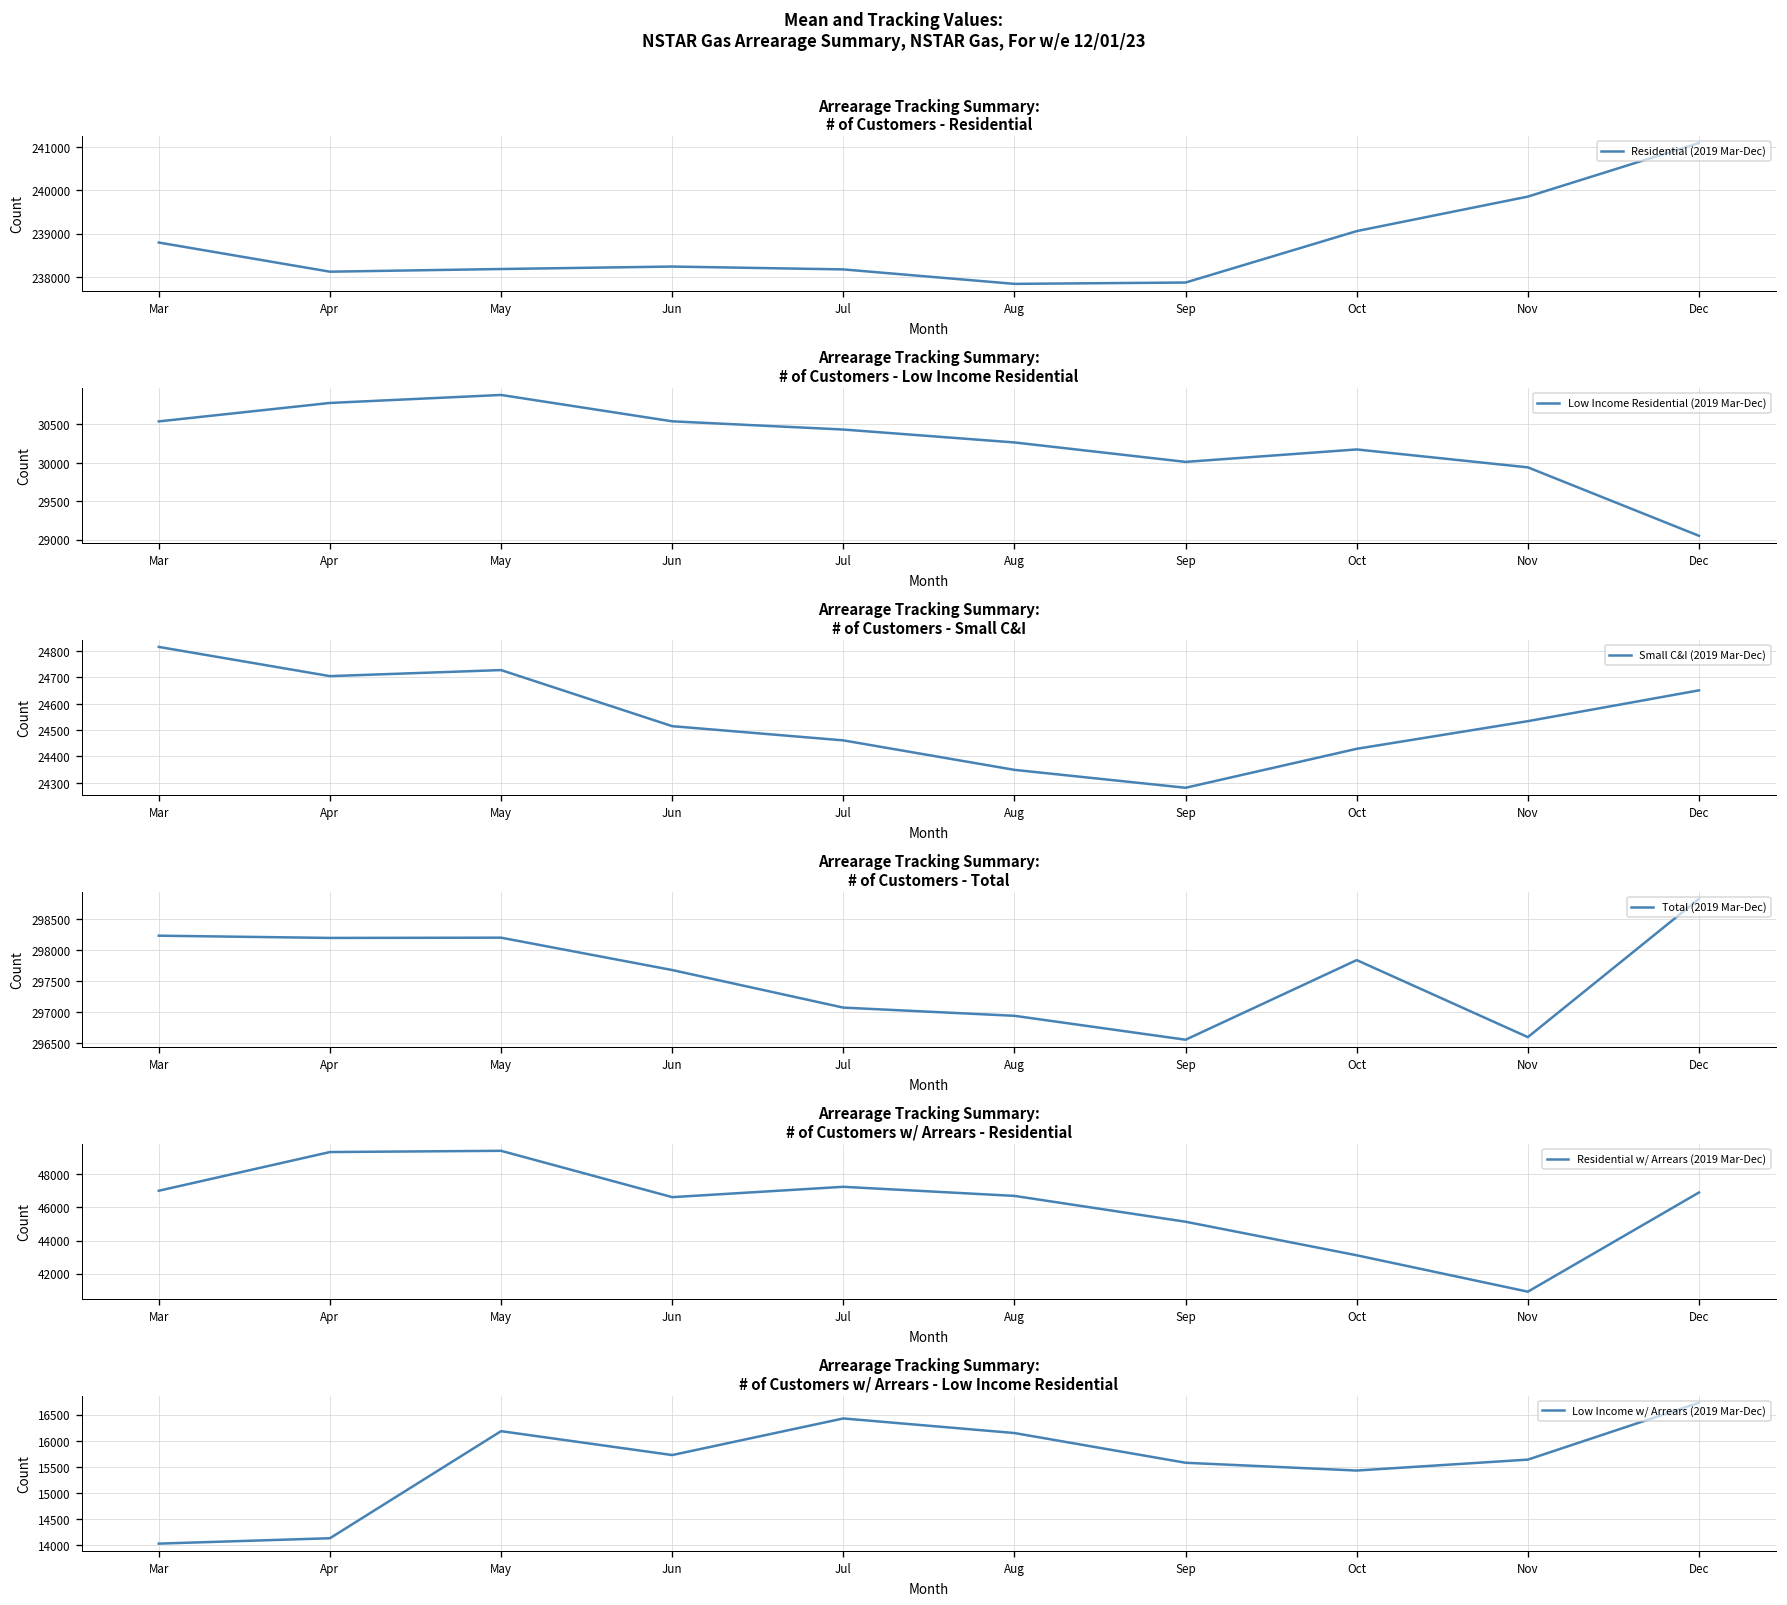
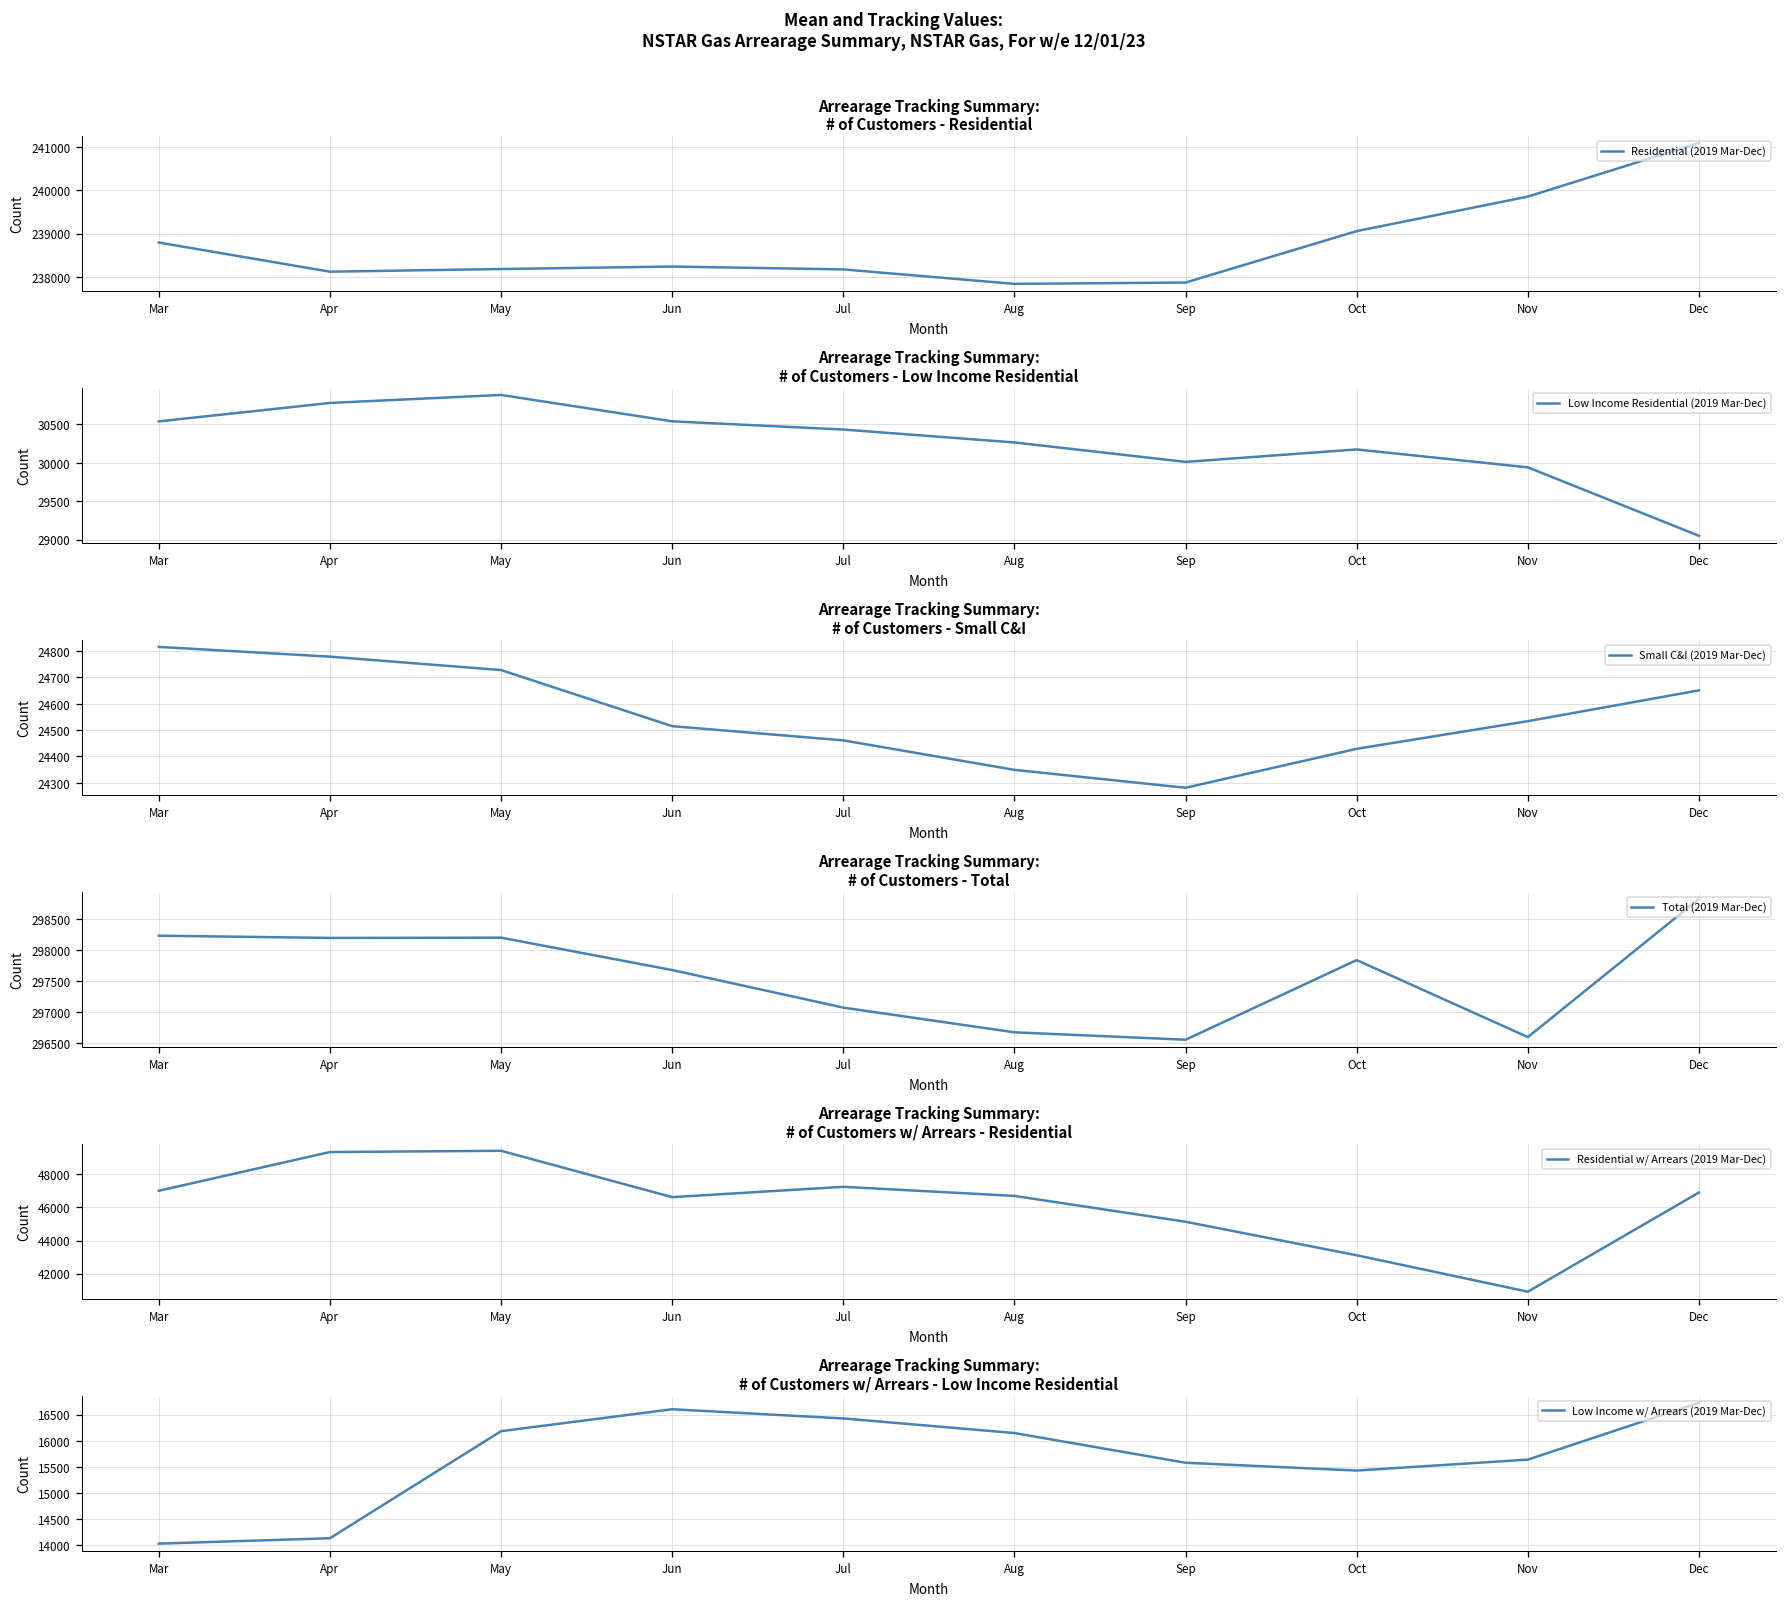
Arrearage Tracking Summary: # of Customers - Small C&I, Apr: 24710 -> 24780
Arrearage Tracking Summary: # of Customers - Total, Aug: 296900 -> 296700
Arrearage Tracking Summary: # of Customers w/ Arrears - Low Income Residential, Jun: 15700 -> 16600
